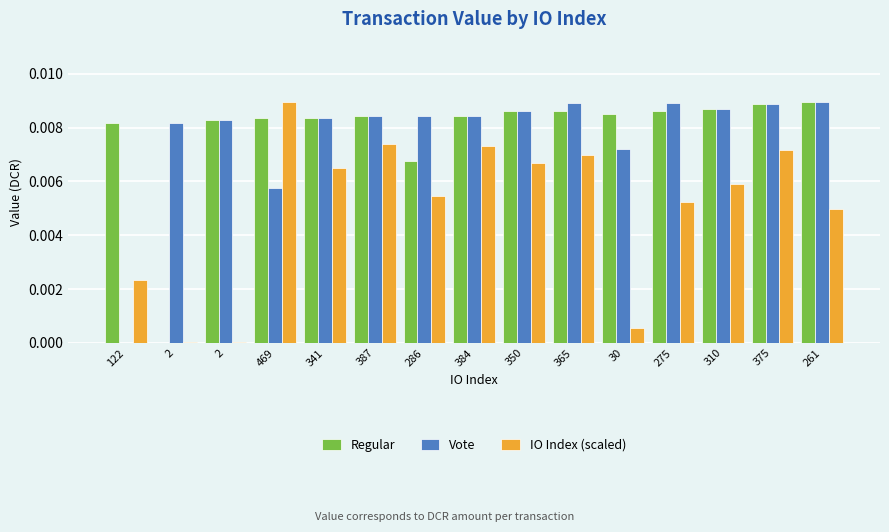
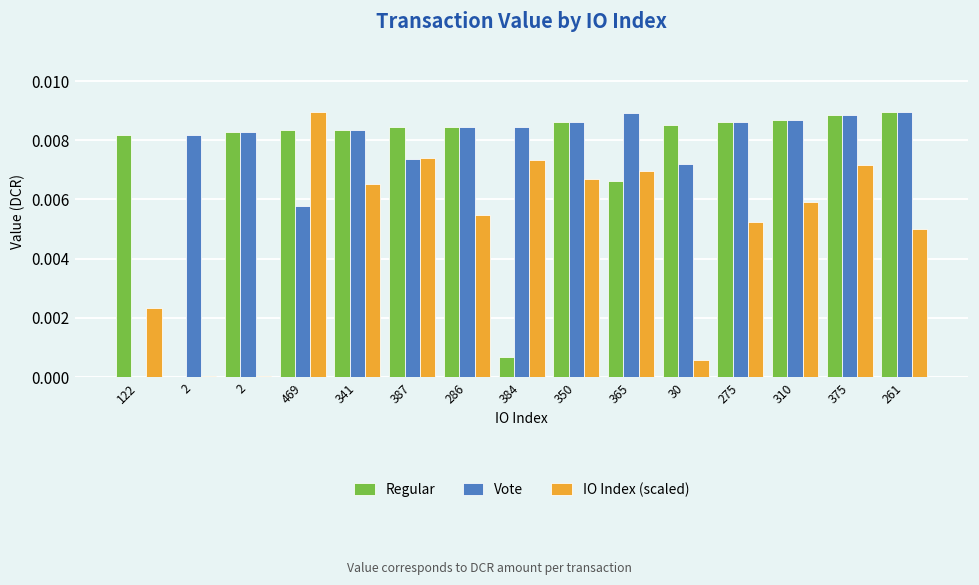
Vote, 387: 0.0084 -> 0.0074
Regular, 286: 0.0067 -> 0.0084
Regular, 384: 0.0084 -> 0.0007
Regular, 365: 0.0086 -> 0.0066
Vote, 275: 0.0089 -> 0.0086
